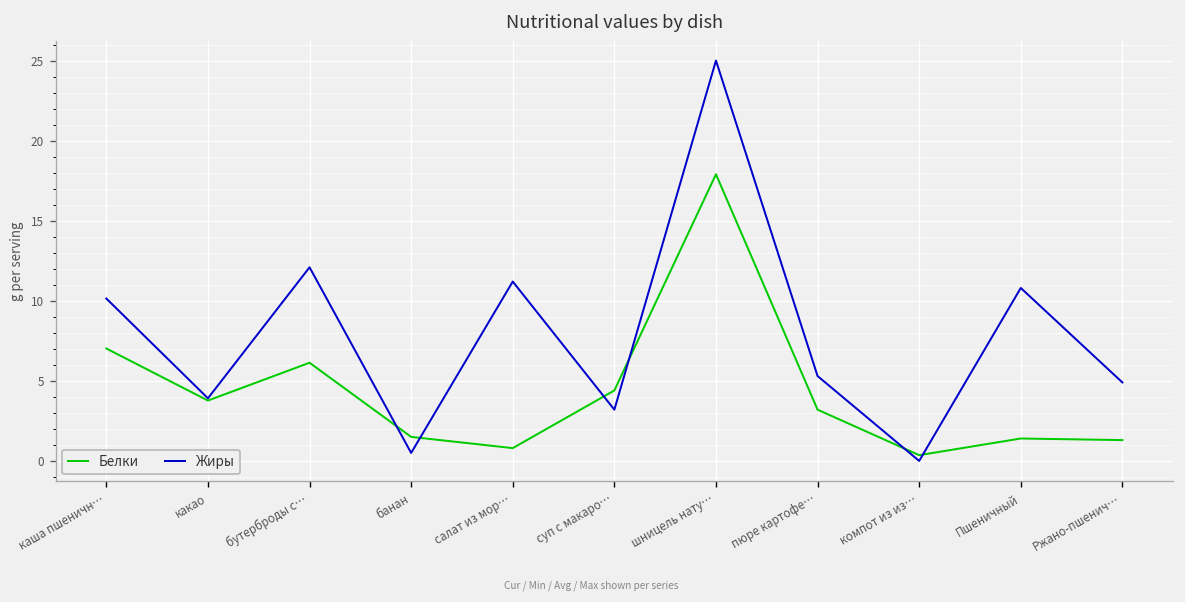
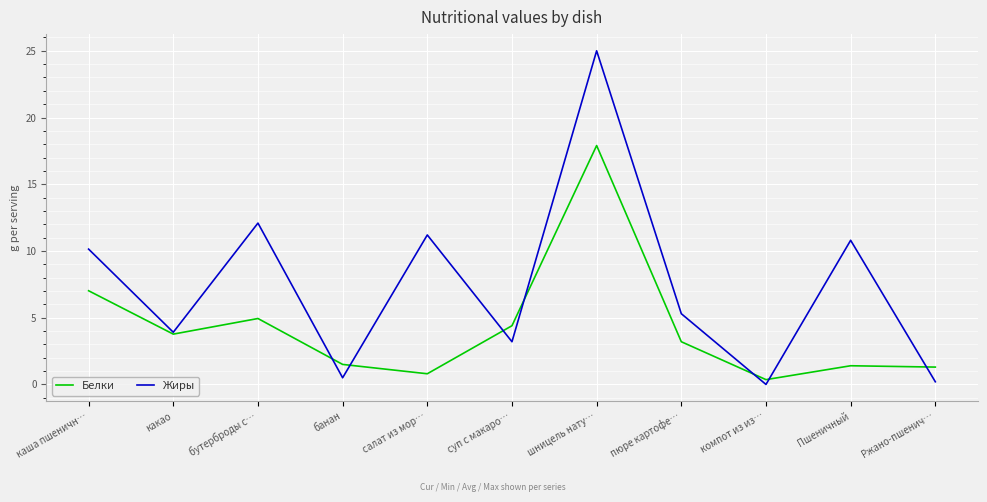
Белки, бутерброды с…: 6.1 -> 4.9
Жиры, Ржано-пшенич…: 4.9 -> 0.2
